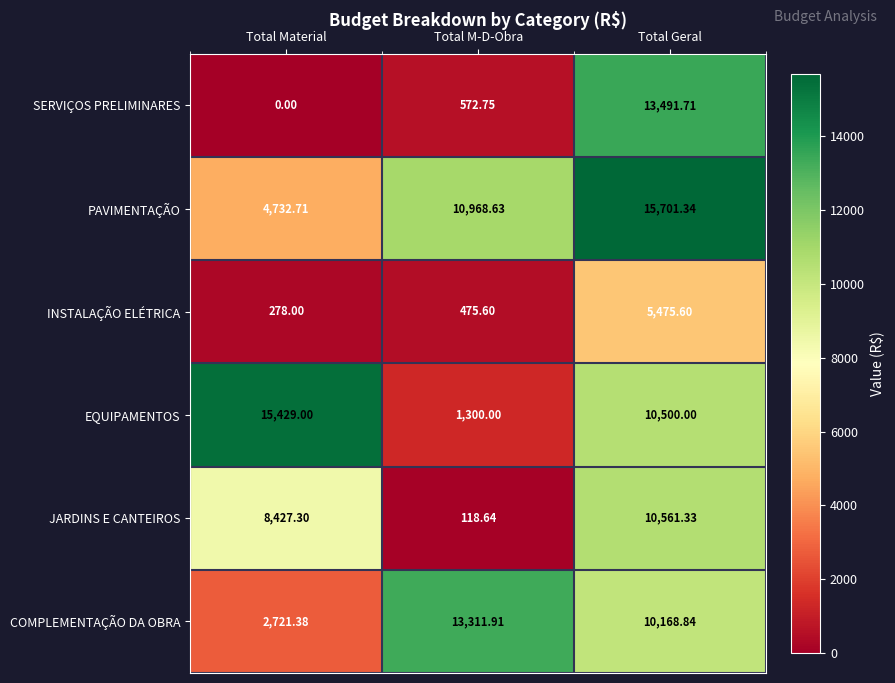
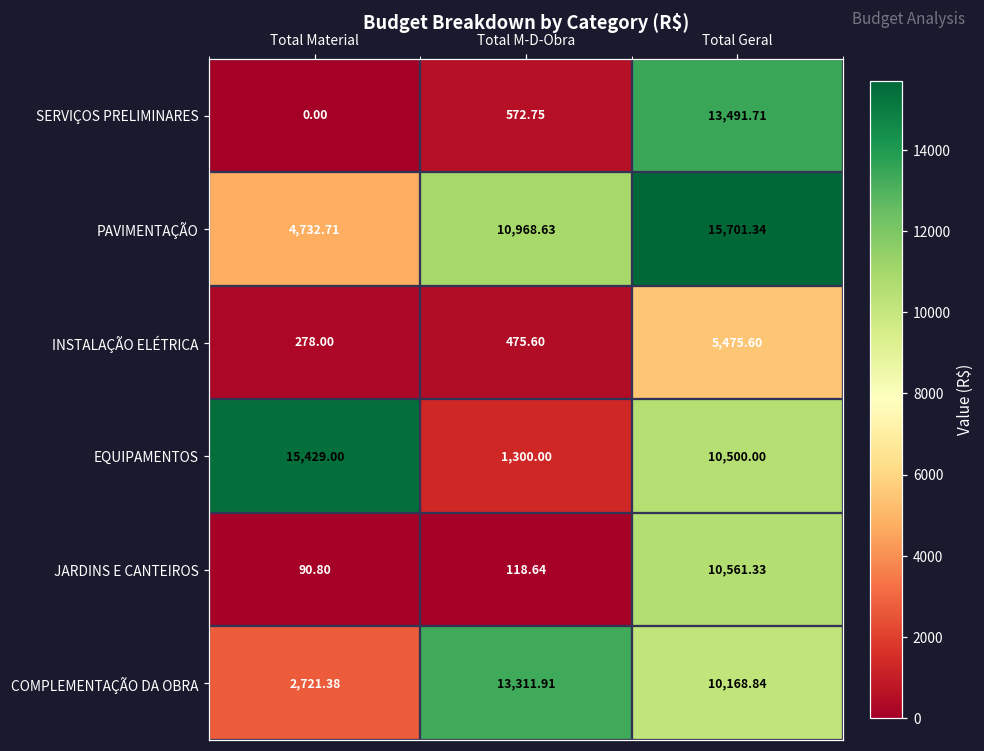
JARDINS E CANTEIROS, Total Material: 8,427.30 -> 90.80
